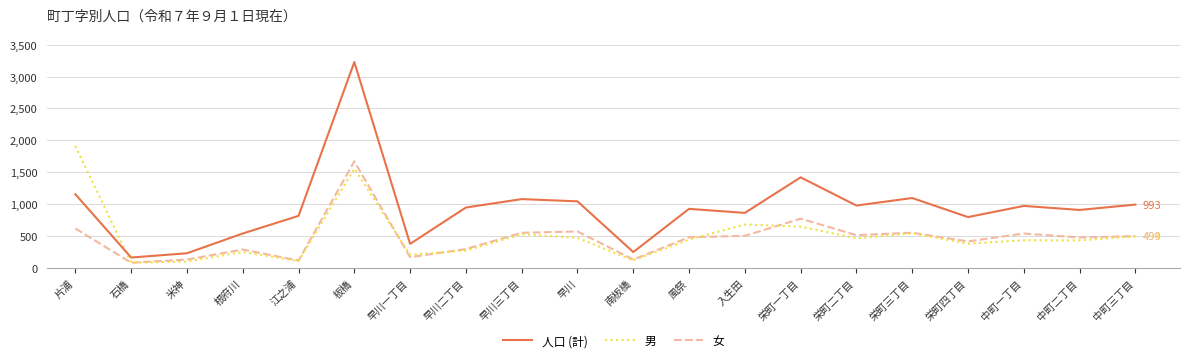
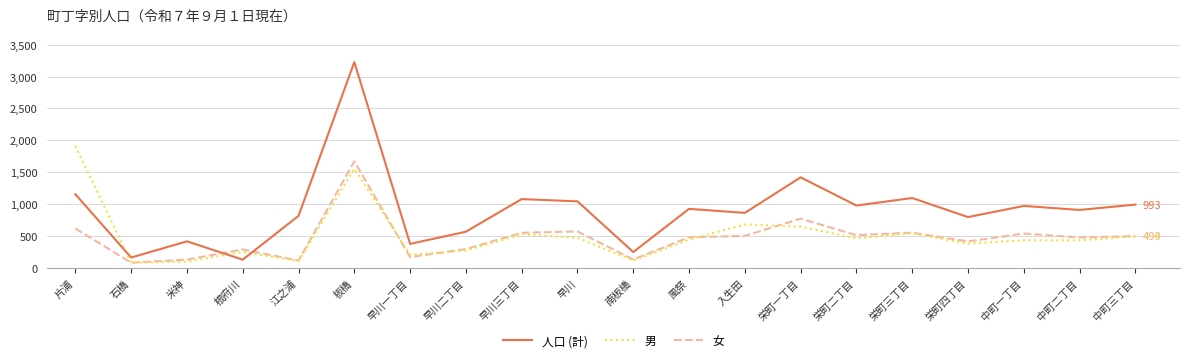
人口 (計), 米神: 200 -> 400
人口 (計), 根府川: 500 -> 100
人口 (計), 早川二丁目: 900 -> 600
